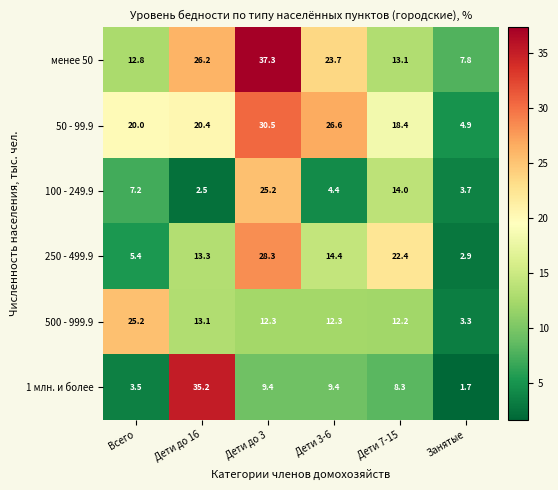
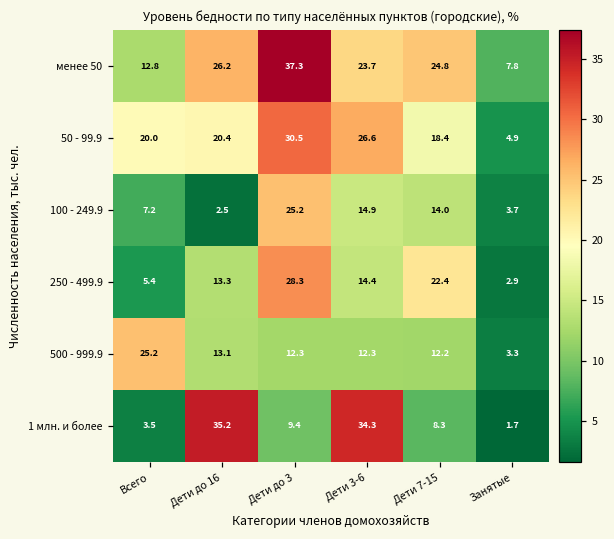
менее 50, Дети 7-15: 13.1 -> 24.8
100 - 249.9, Дети 3-6: 4.4 -> 14.9
1 млн. и более, Дети 3-6: 9.4 -> 34.3
